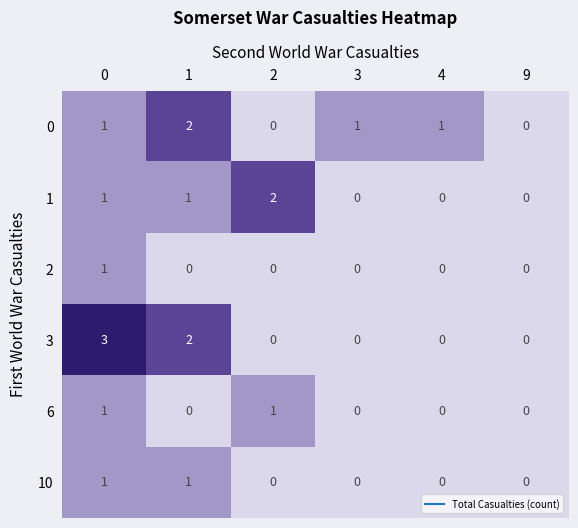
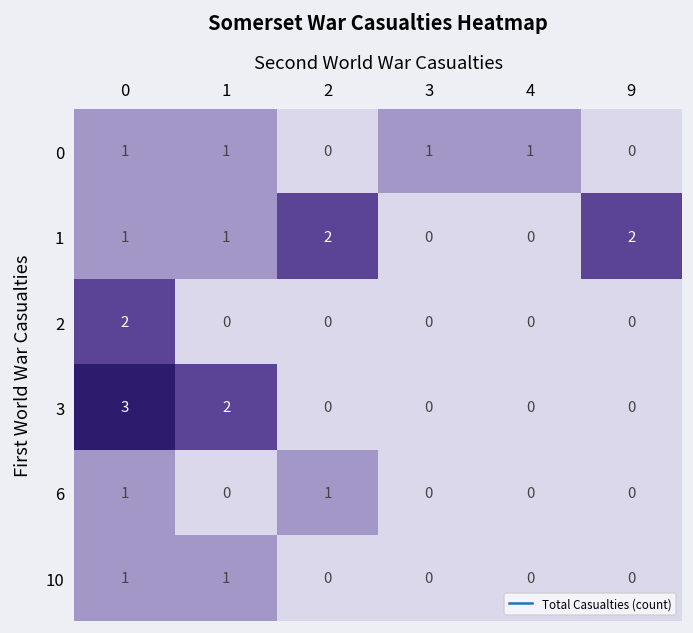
0, 1: 2 -> 1
1, 9: 0 -> 2
2, 0: 1 -> 2
